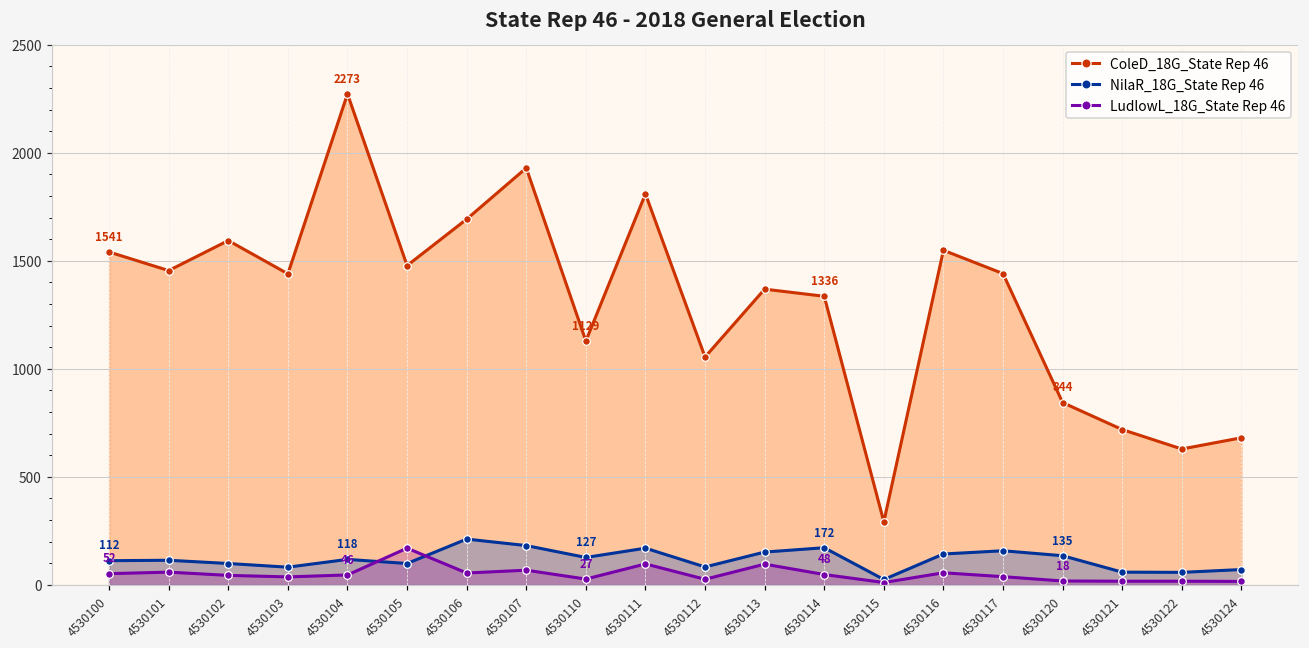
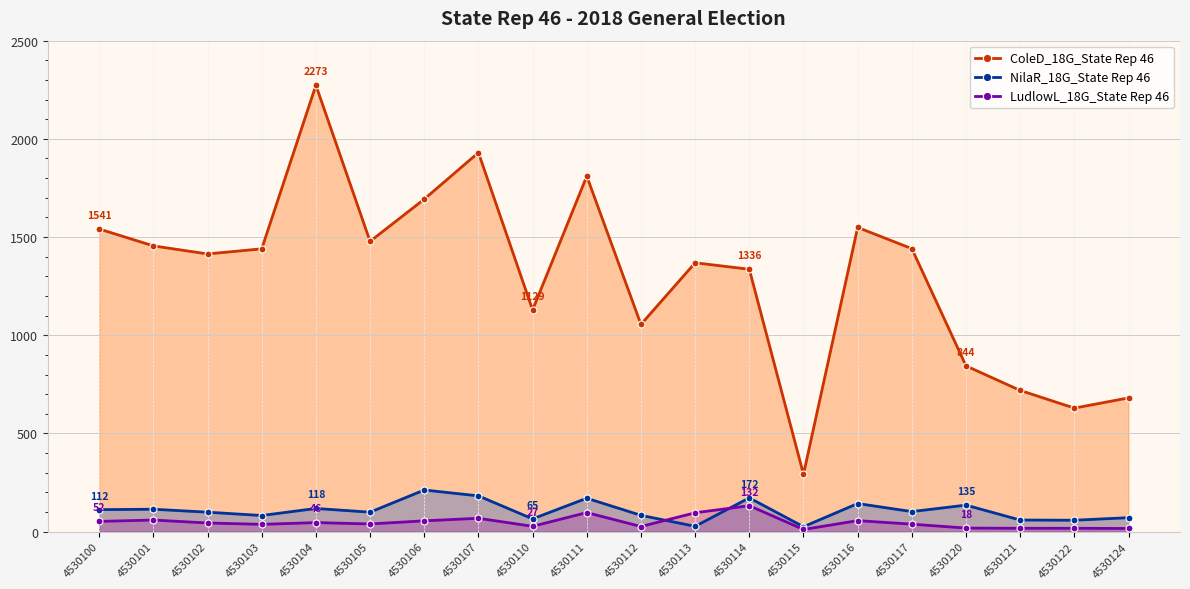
ColeD_18G_State Rep 46, 4530102: 1590 -> 1410
LudlowL_18G_State Rep 46, 4530105: 170 -> 40
NilaR_18G_State Rep 46, 4530110: 127 -> 65
NilaR_18G_State Rep 46, 4530113: 150 -> 30
LudlowL_18G_State Rep 46, 4530114: 48 -> 132
NilaR_18G_State Rep 46, 4530117: 160 -> 100
